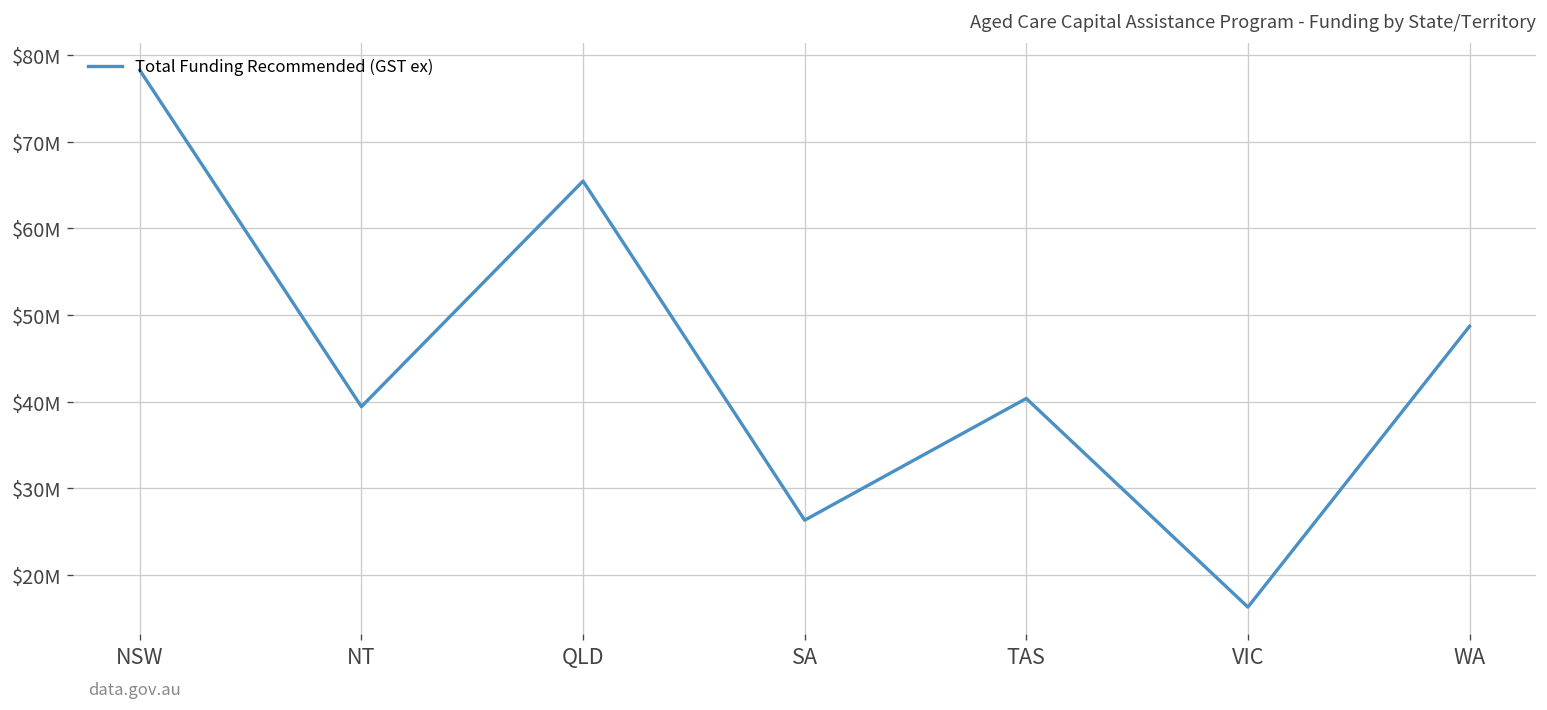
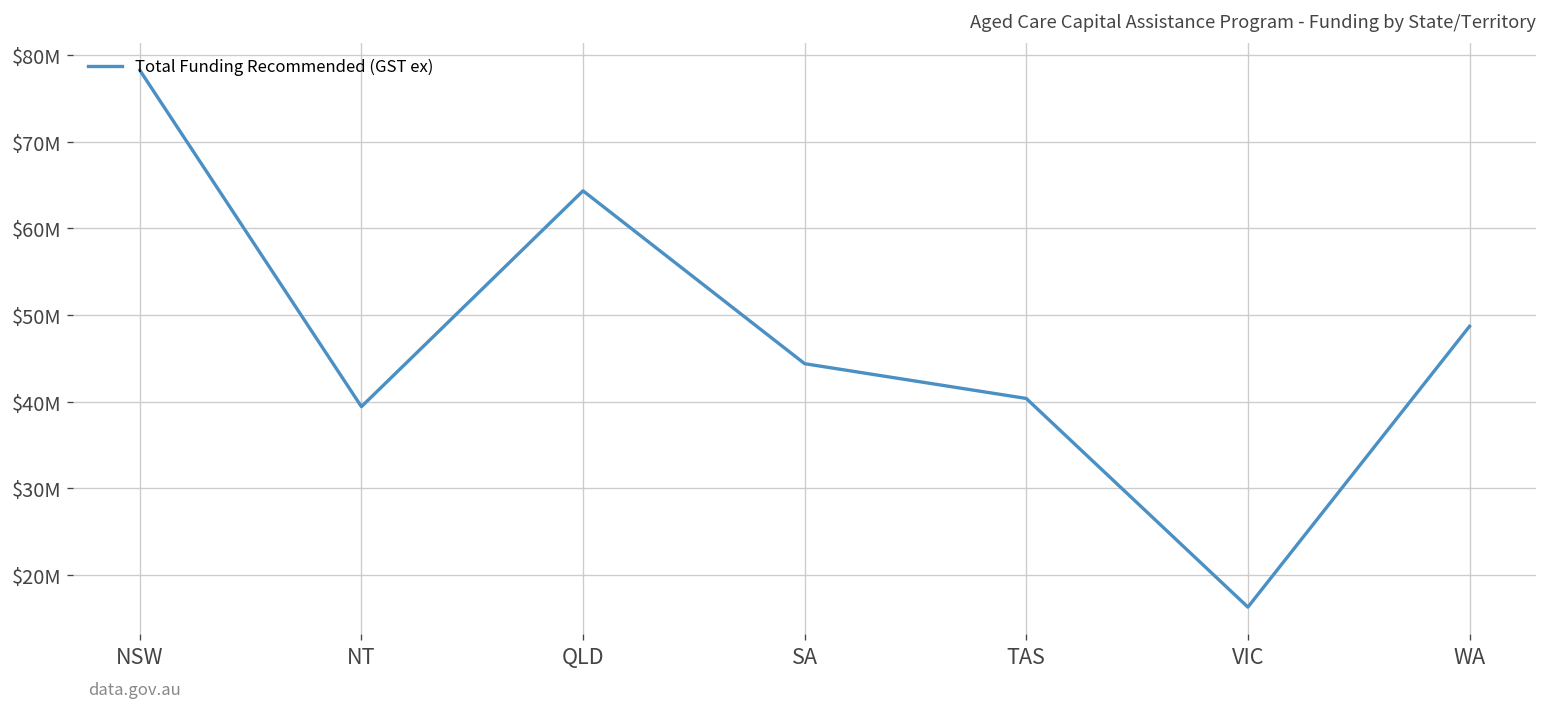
QLD: $65000000 -> $64000000
SA: $26000000 -> $44000000
